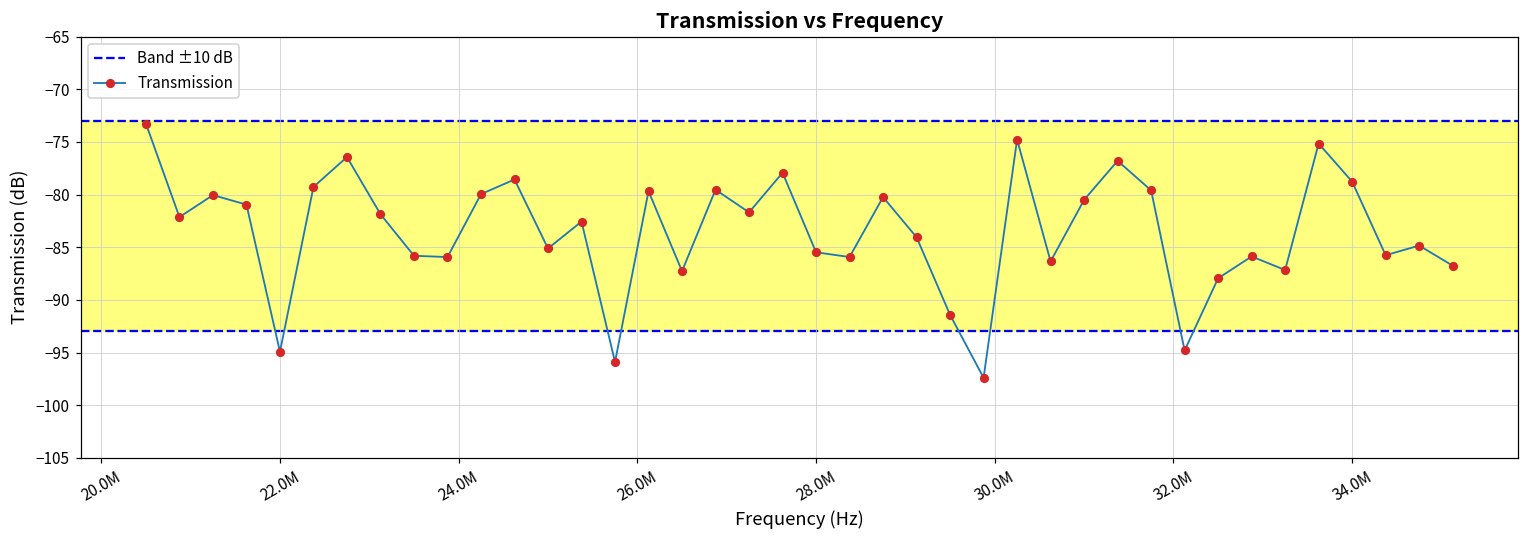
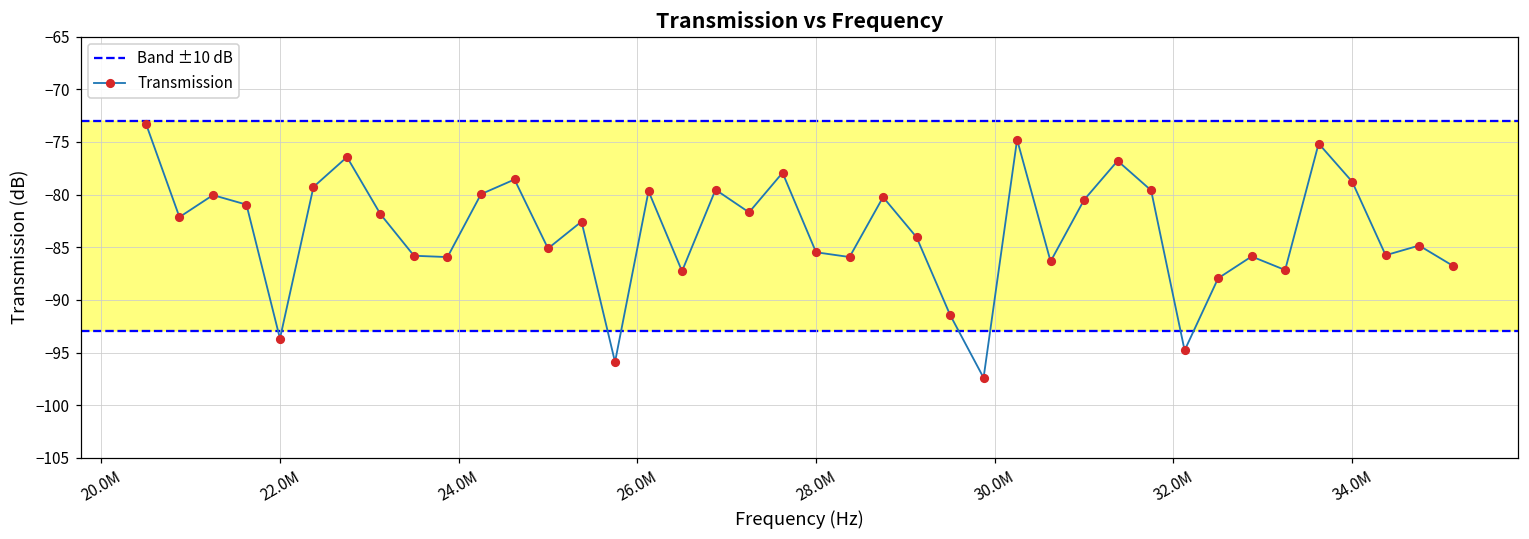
22.0M: -95 -> -94
